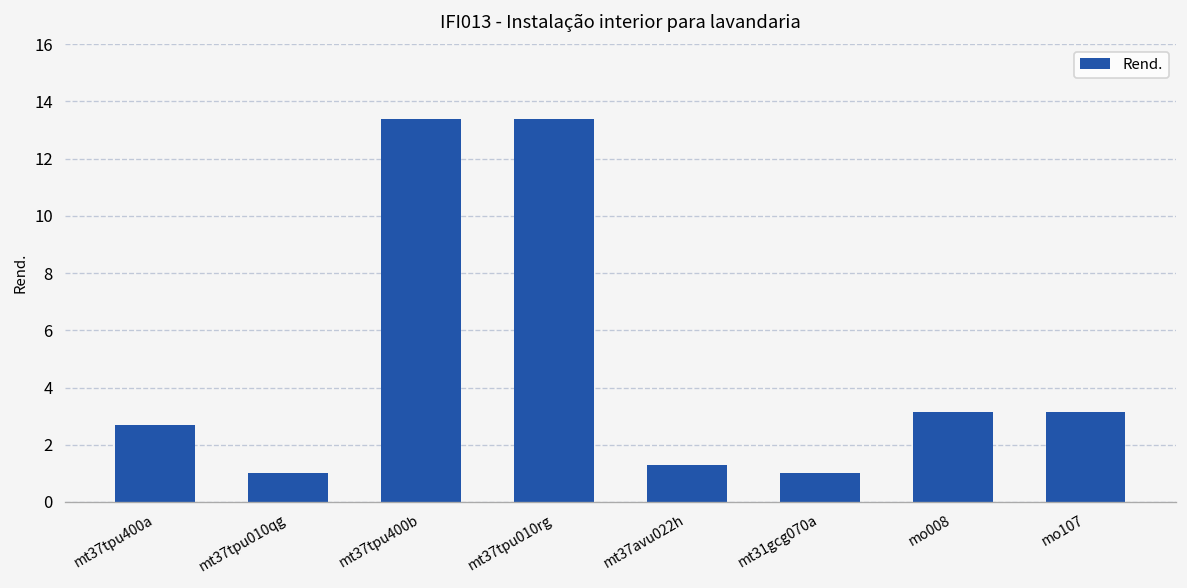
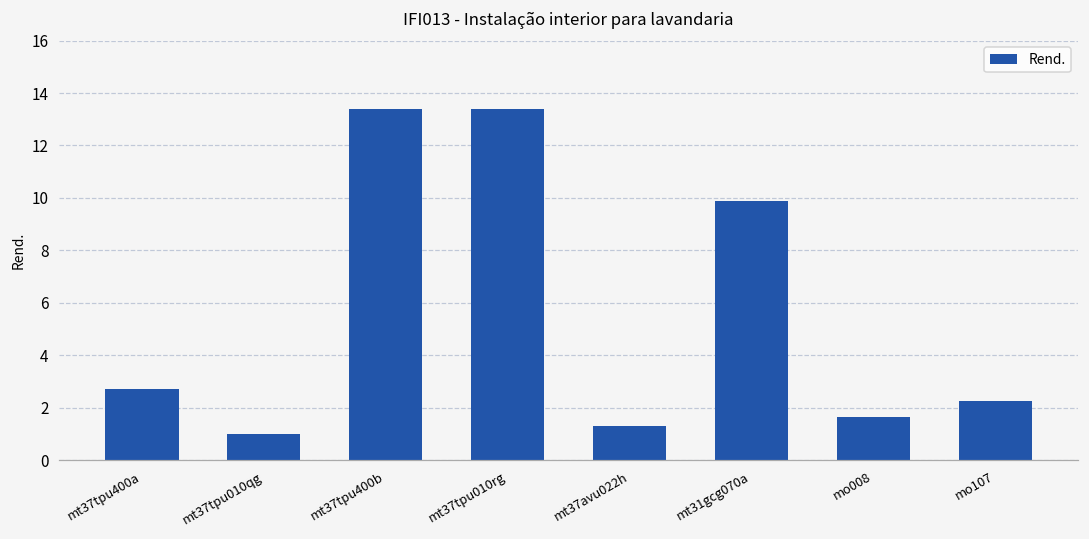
mt31gcg070a: 1.0 -> 9.9
mo008: 3.1 -> 1.7
mo107: 3.1 -> 2.3
